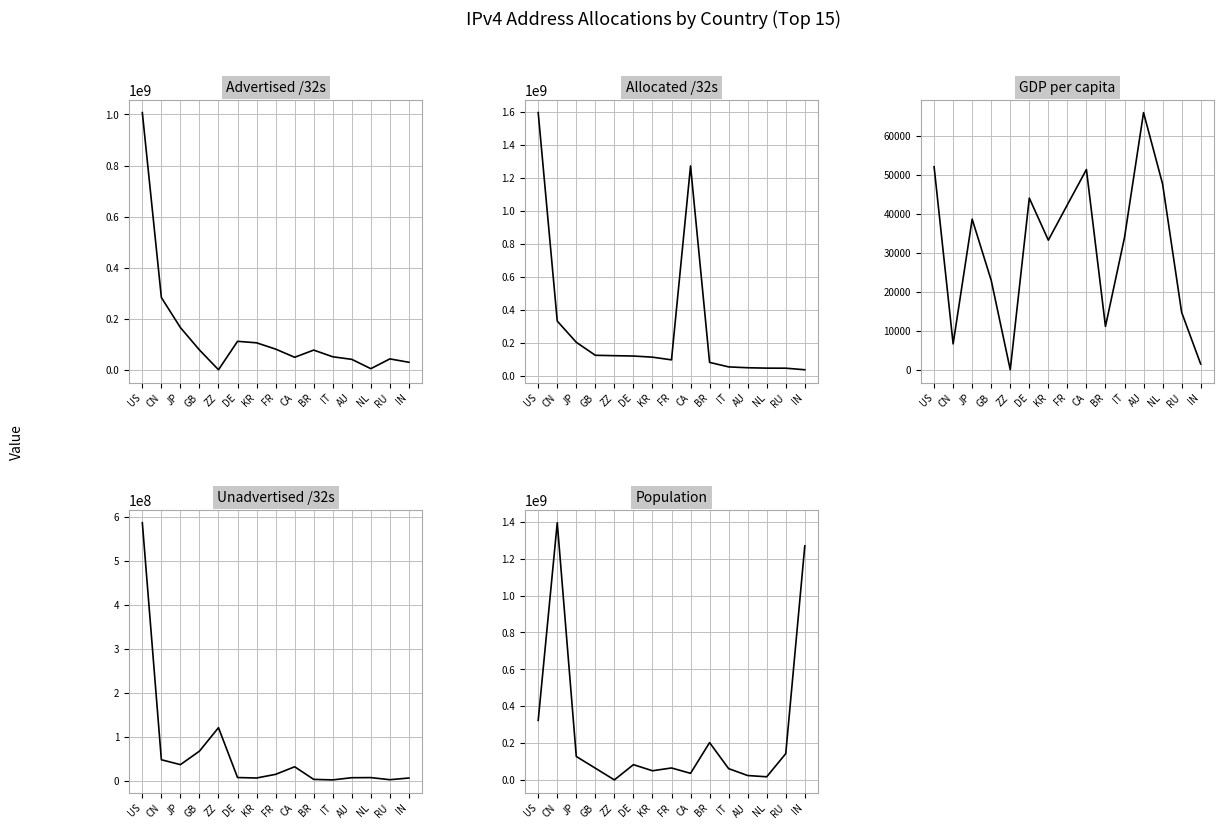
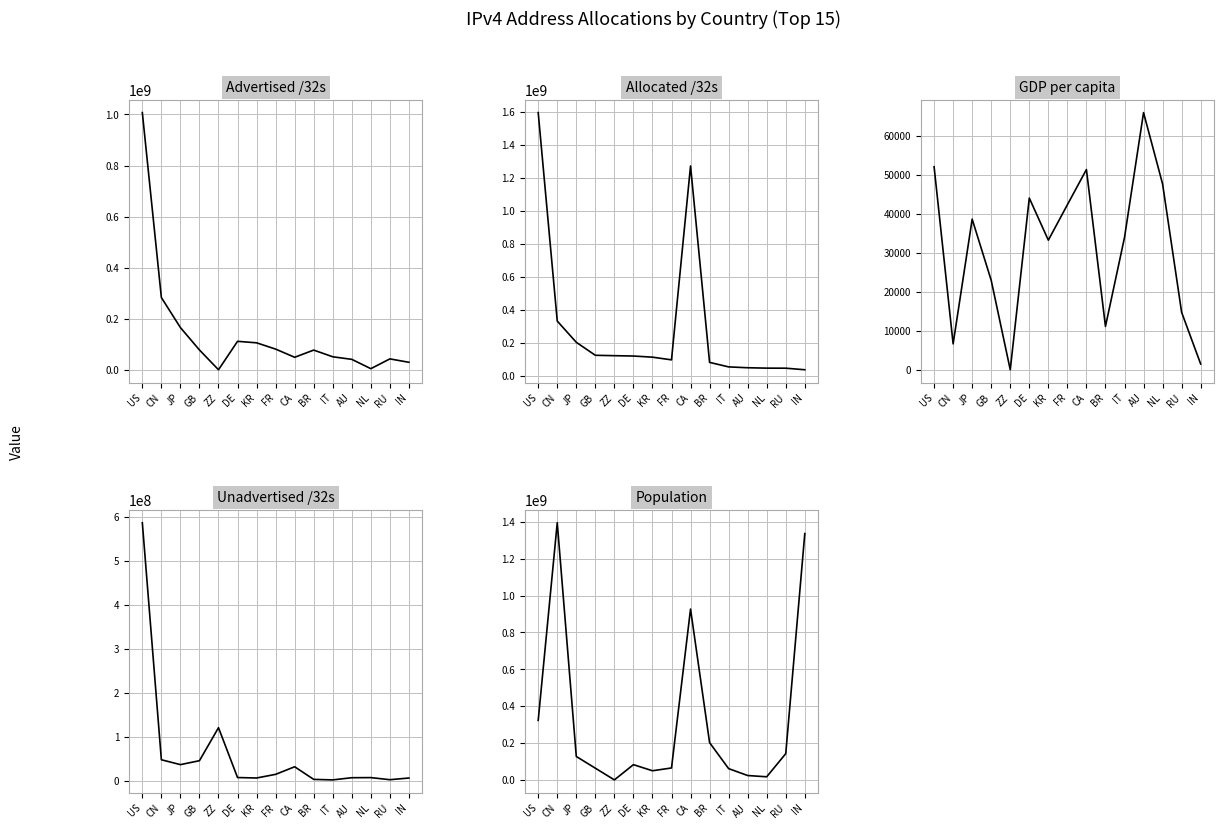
Unadvertised /32s, GB: 70000000 -> 50000000
Population, CA: 40000000 -> 930000000
Population, IN: 1270000000 -> 1340000000
